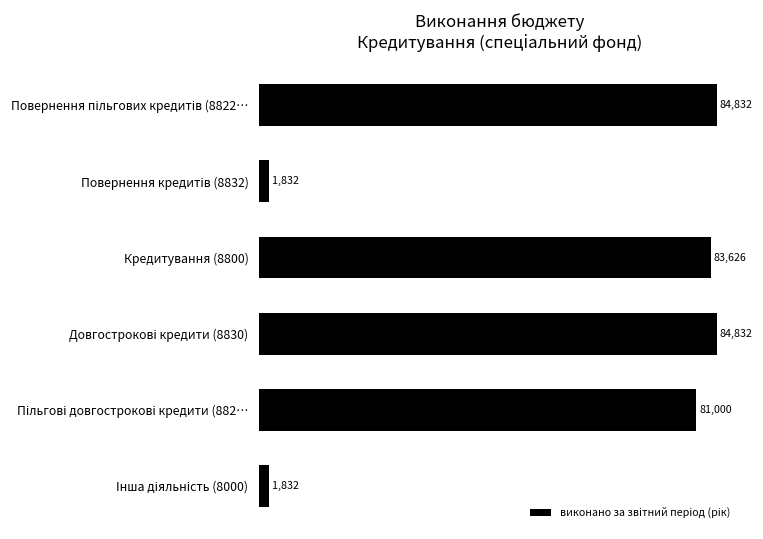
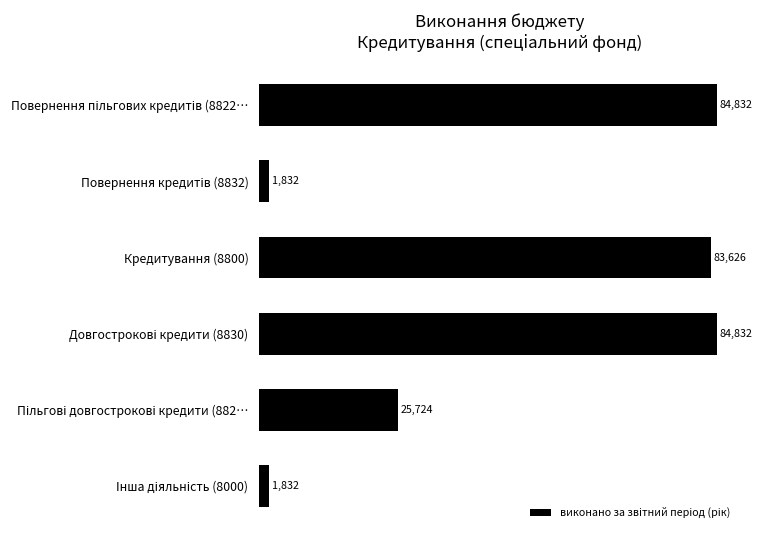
Пільгові довгострокові кредити (882…: 81,000 -> 25,724
